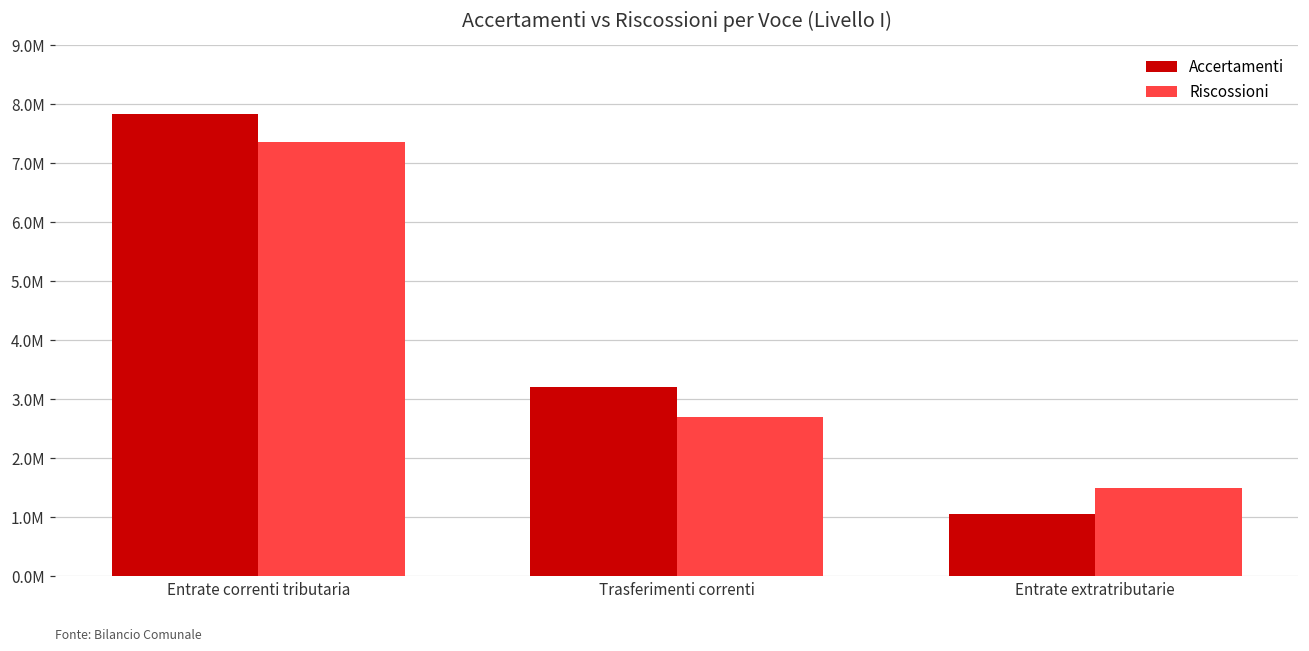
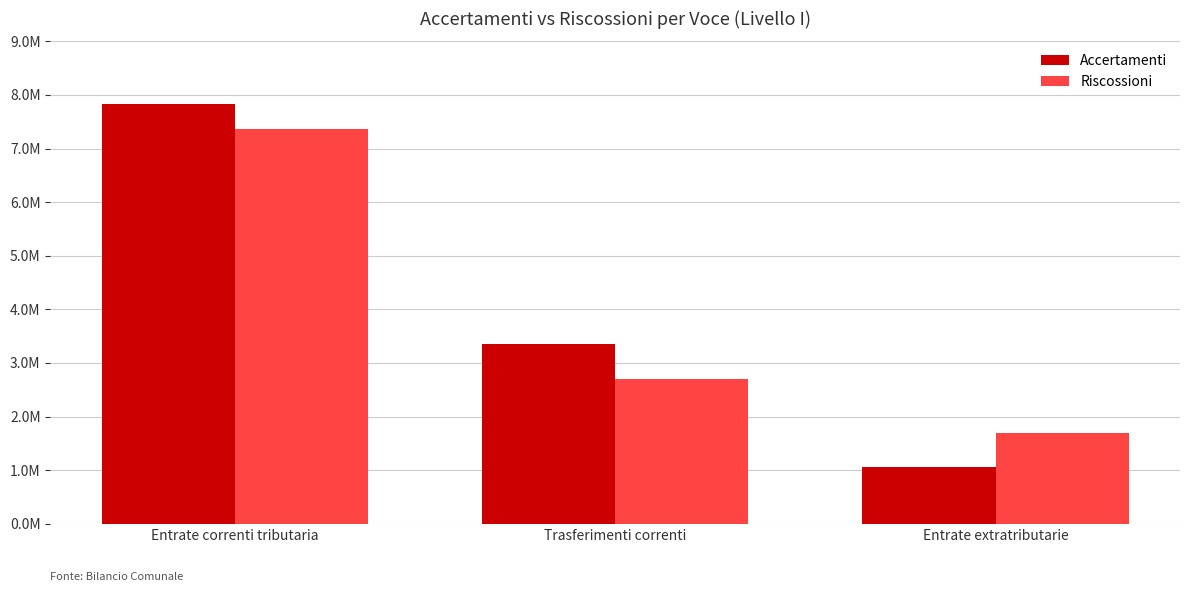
Accertamenti, Trasferimenti correnti: 3200000 -> 3400000
Riscossioni, Entrate extratributarie: 1500000 -> 1700000
